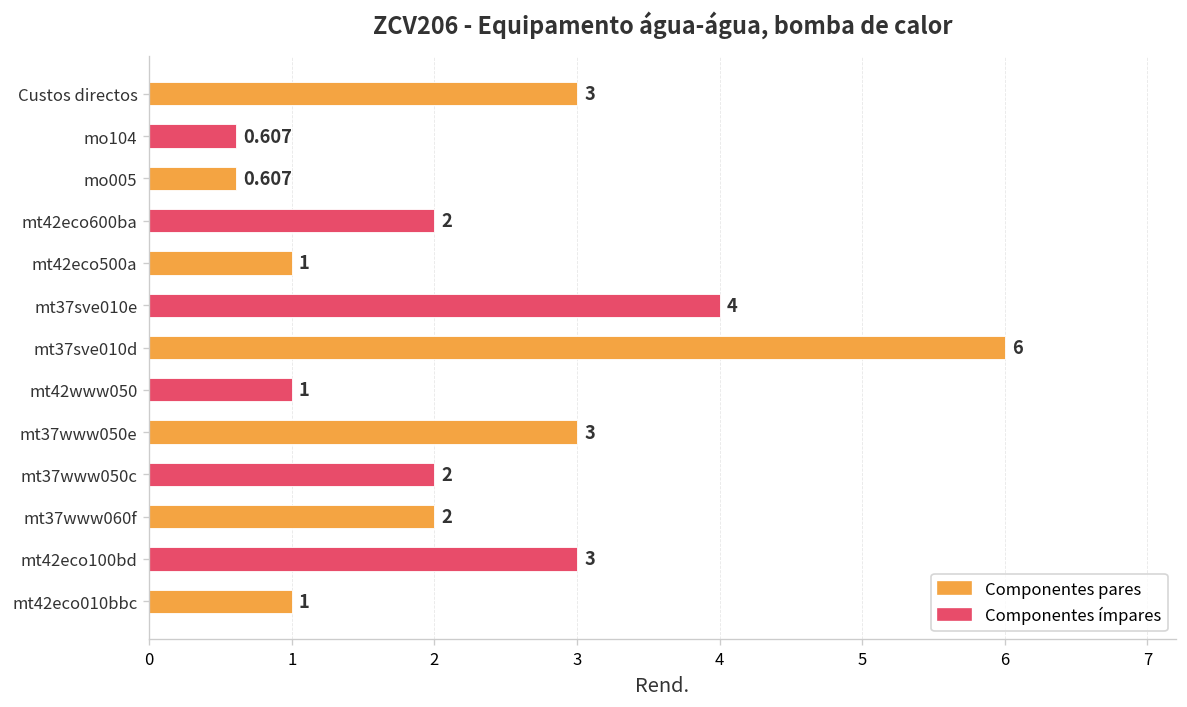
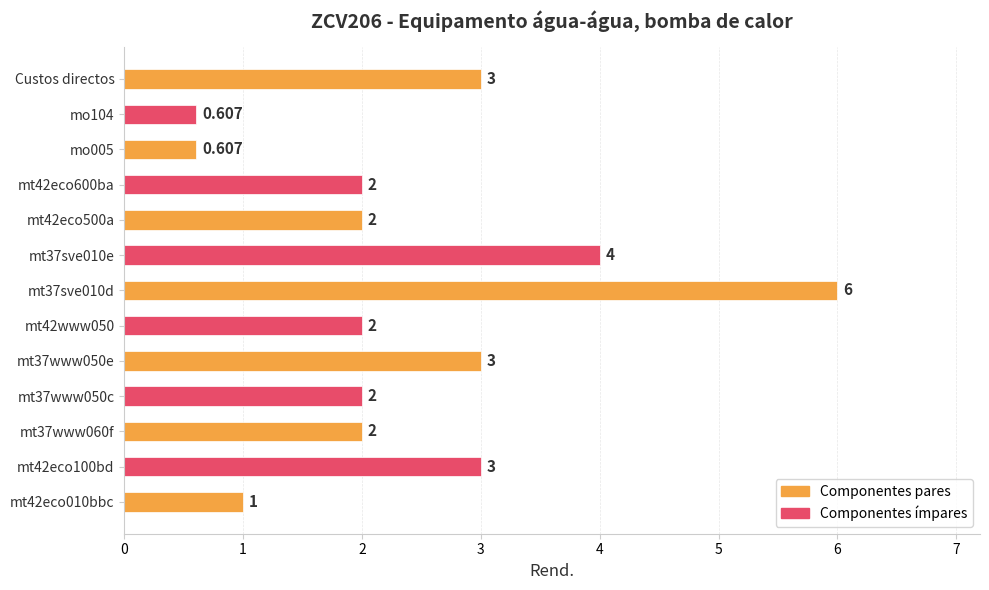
mt42eco500a: 1 -> 2
mt42www050: 1 -> 2
